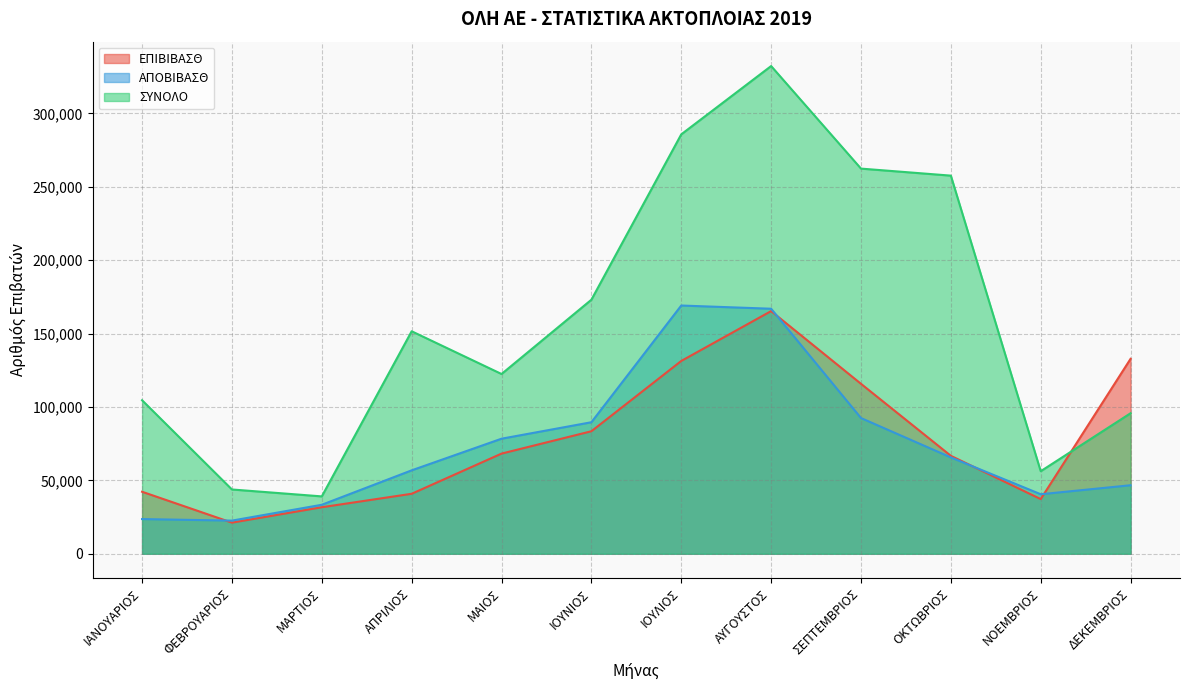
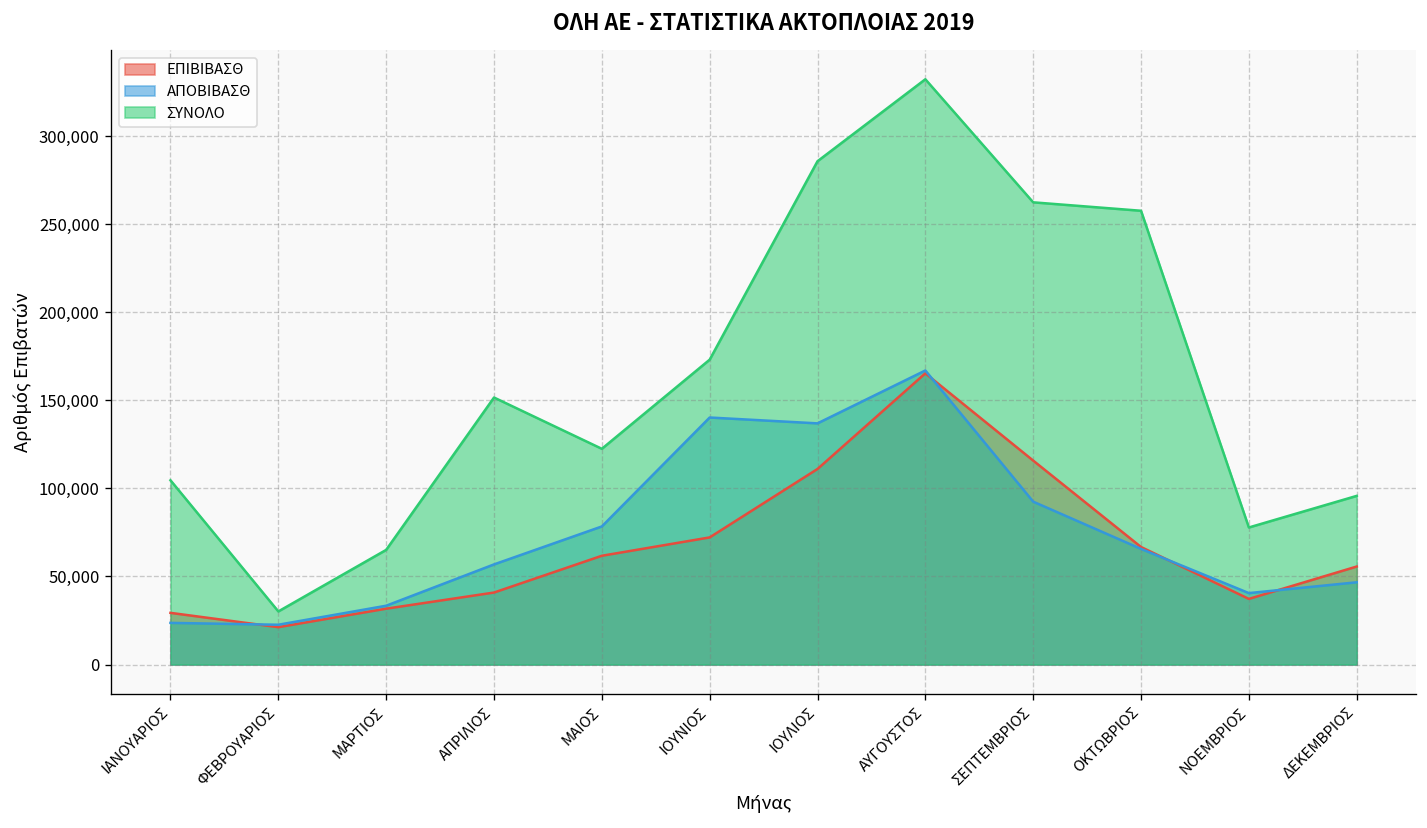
ΕΠΙΒΙΒΑΣΘ, ΙΑΝΟΥΑΡΙΟΣ: 42,000 -> 29,000
ΣΥΝΟΛΟ, ΦΕΒΡΟΥΑΡΙΟΣ: 44,000 -> 30,000
ΣΥΝΟΛΟ, ΜΑΡΤΙΟΣ: 39,000 -> 65,000
ΕΠΙΒΙΒΑΣΘ, ΜΑΙΟΣ: 68,000 -> 62,000
ΕΠΙΒΙΒΑΣΘ, ΙΟΥΝΙΟΣ: 83,000 -> 72,000
ΑΠΟΒΙΒΑΣΘ, ΙΟΥΝΙΟΣ: 90,000 -> 140,000
ΕΠΙΒΙΒΑΣΘ, ΙΟΥΛΙΟΣ: 131,000 -> 111,000
ΑΠΟΒΙΒΑΣΘ, ΙΟΥΛΙΟΣ: 169,000 -> 137,000
ΣΥΝΟΛΟ, ΝΟΕΜΒΡΙΟΣ: 56,000 -> 78,000
ΕΠΙΒΙΒΑΣΘ, ΔΕΚΕΜΒΡΙΟΣ: 133,000 -> 56,000
